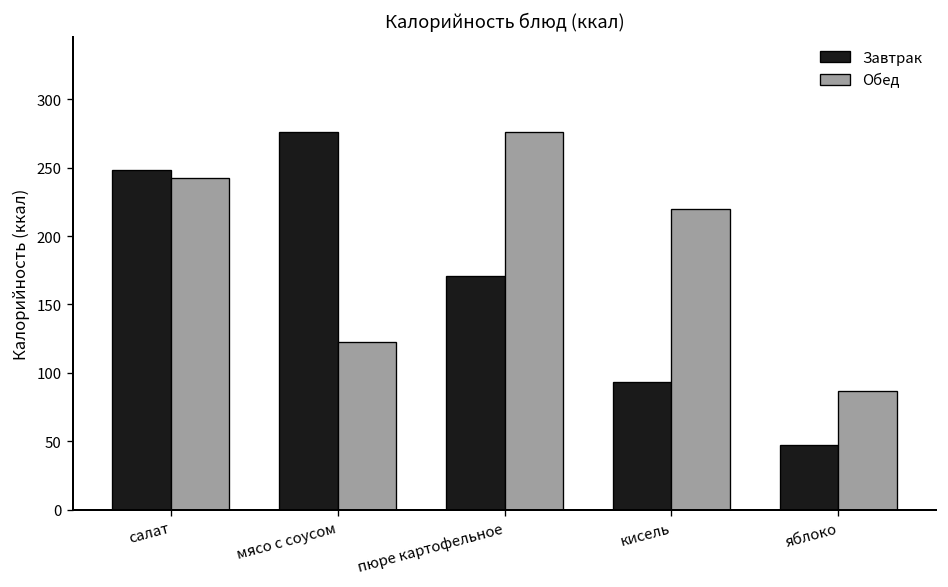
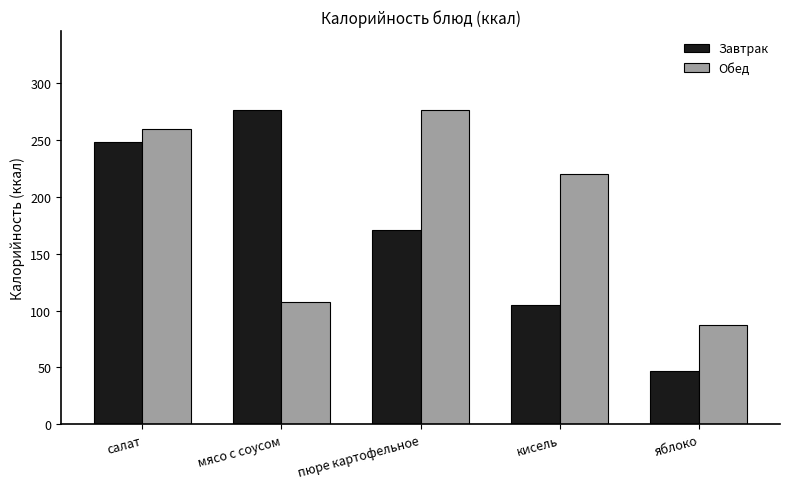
Обед, салат: 242 -> 260
Обед, мясо с соусом: 122 -> 108
Завтрак, кисель: 93 -> 105
